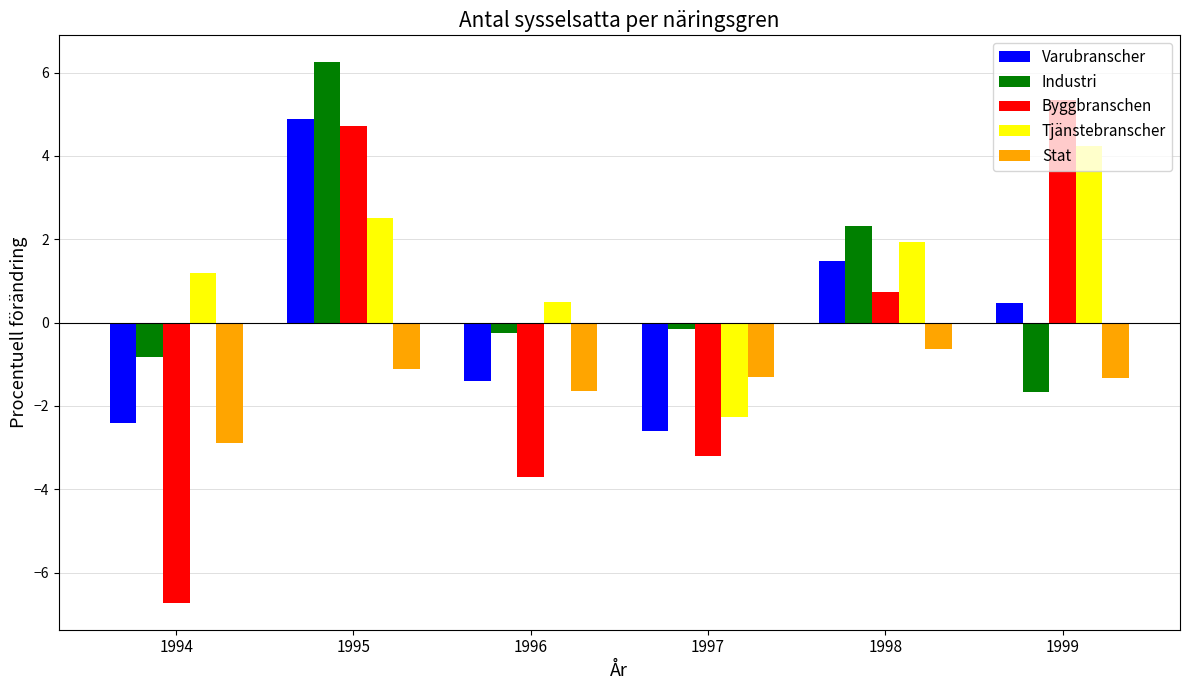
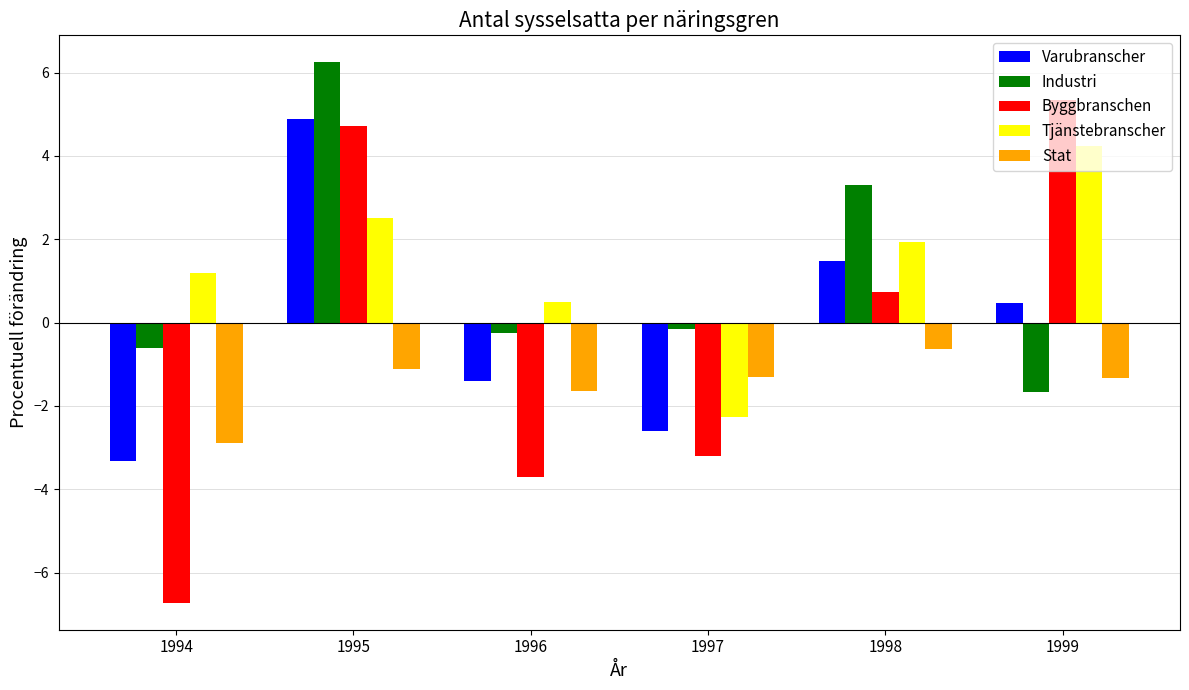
Varubranscher, 1994: -2.4 -> -3.3
Industri, 1994: -0.8 -> -0.6
Industri, 1998: 2.3 -> 3.3
